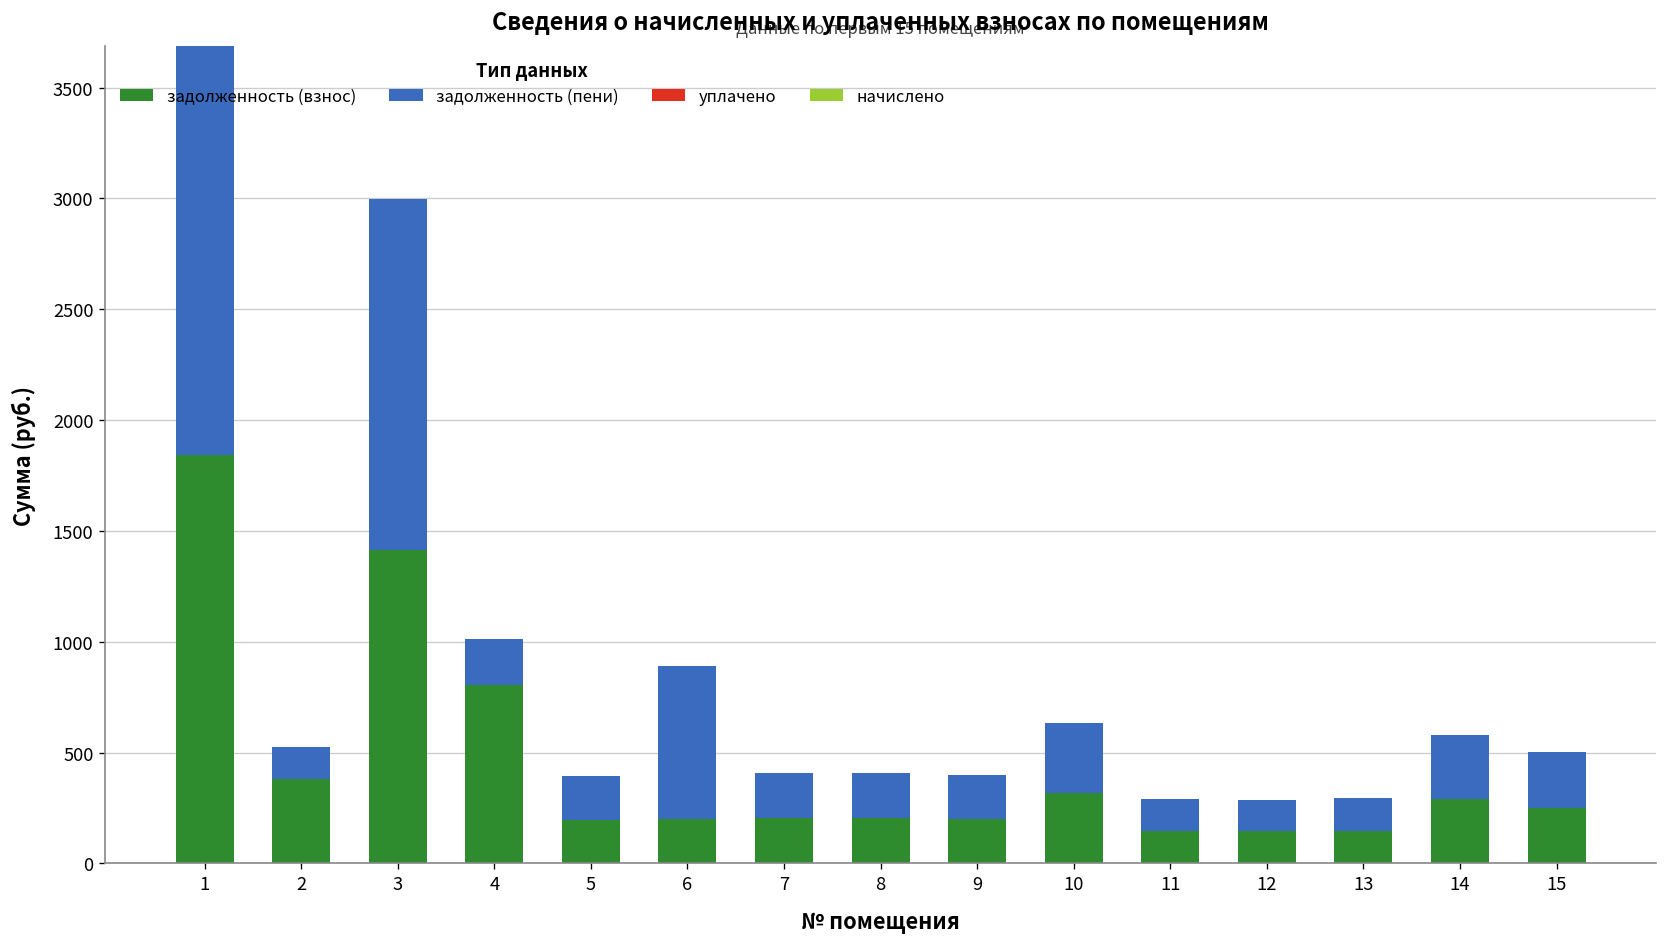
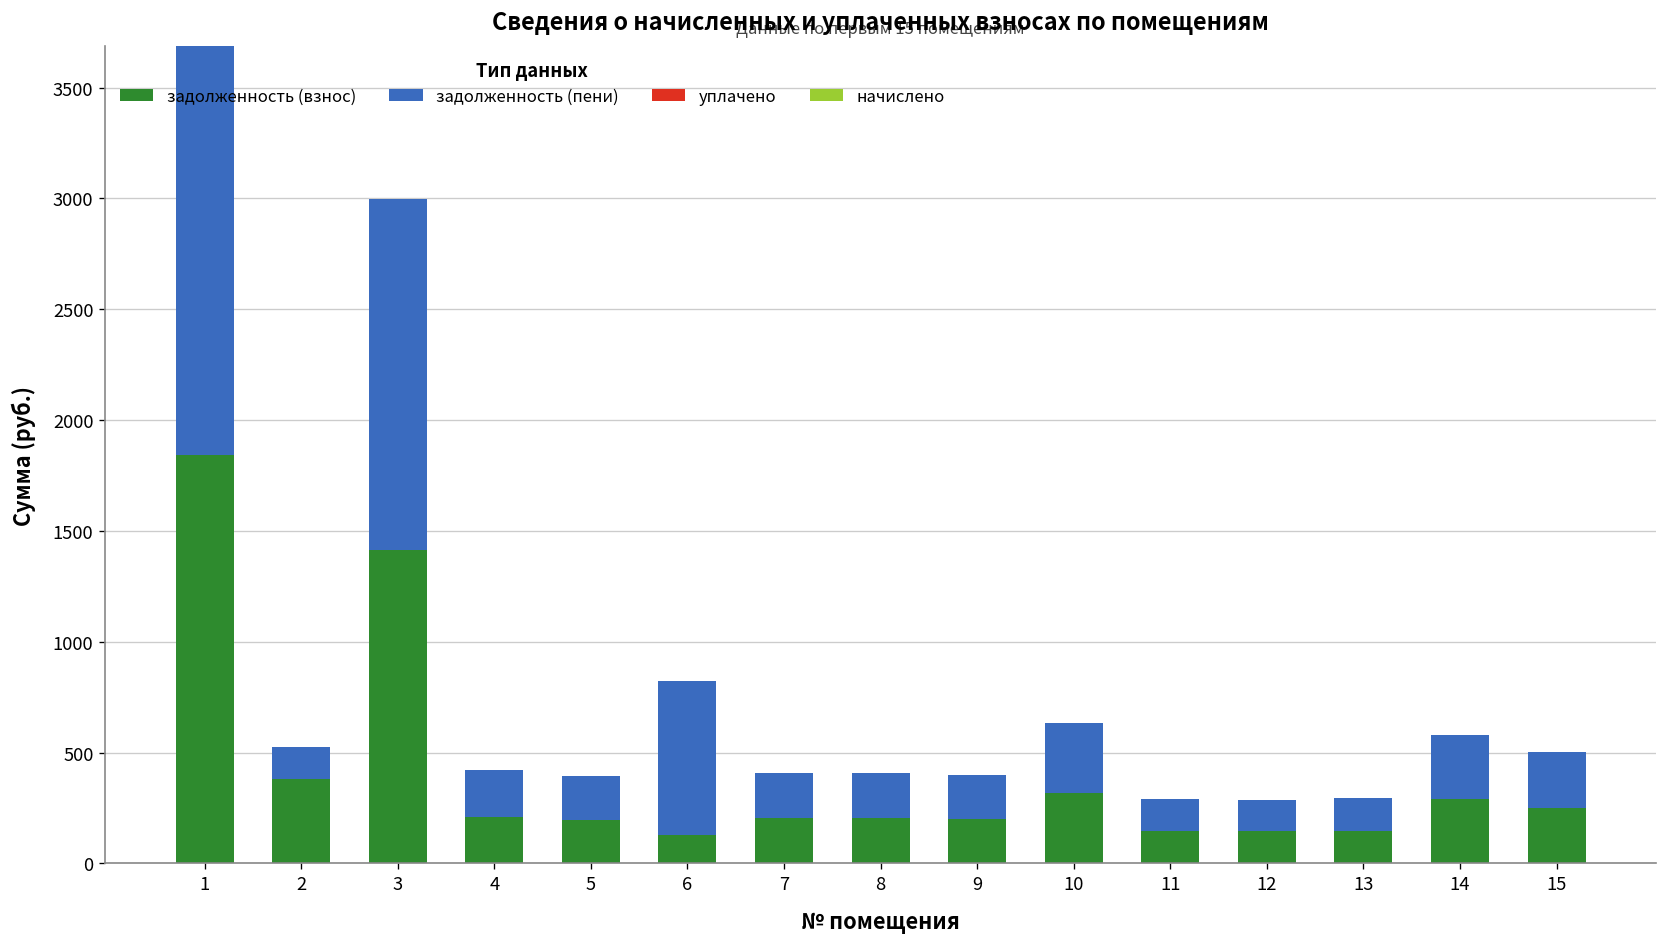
задолженность (взнос), 4: 800 -> 210
задолженность (взнос), 6: 200 -> 130
